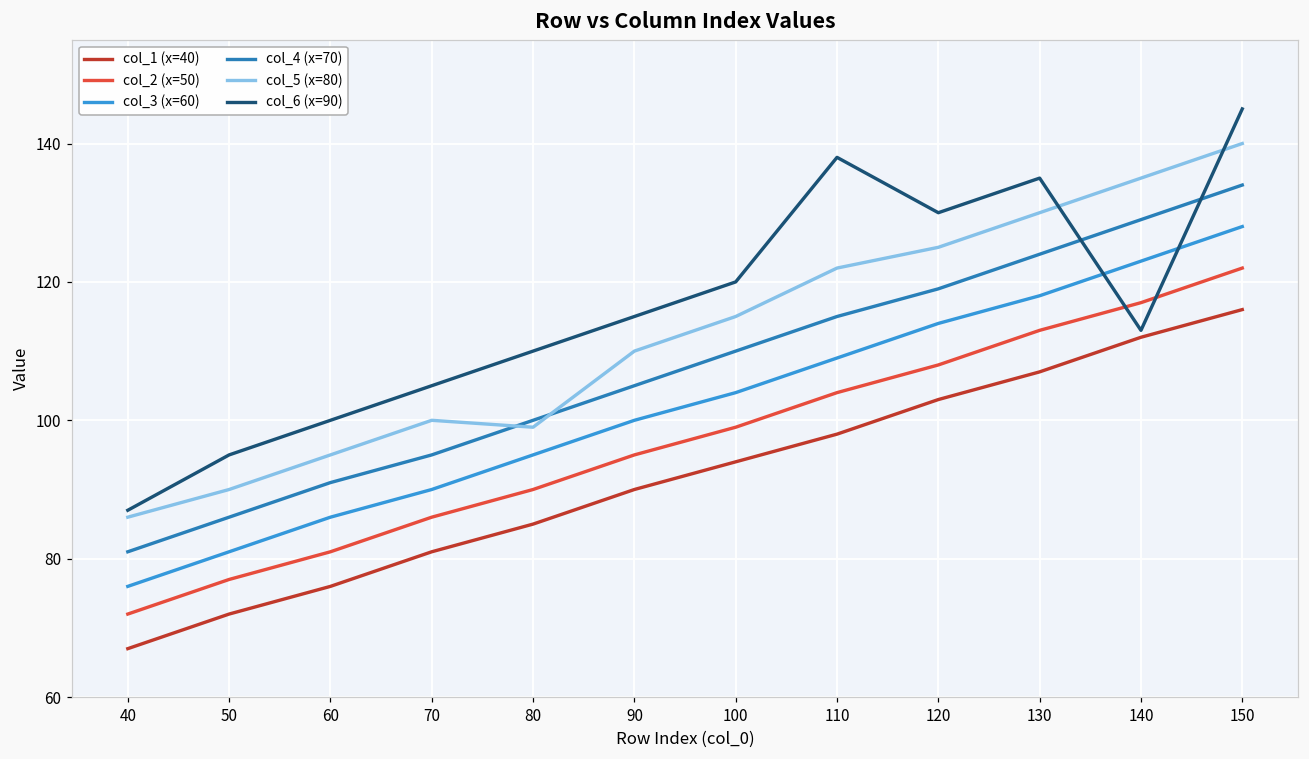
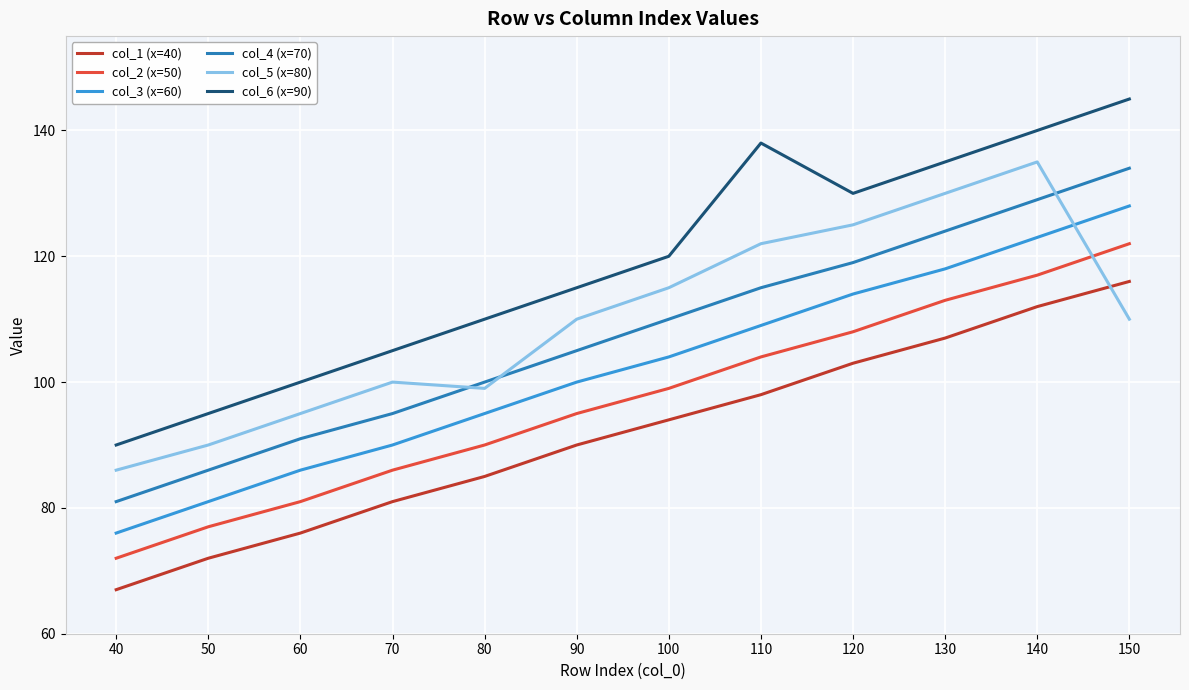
col_6 (x=90), 40: 87 -> 90
col_6 (x=90), 140: 113 -> 140
col_5 (x=80), 150: 140 -> 110
